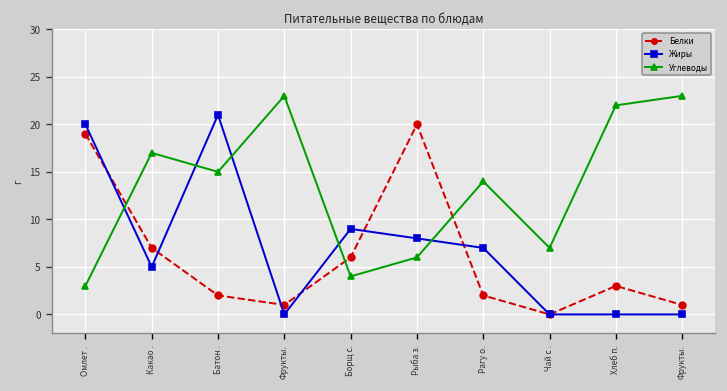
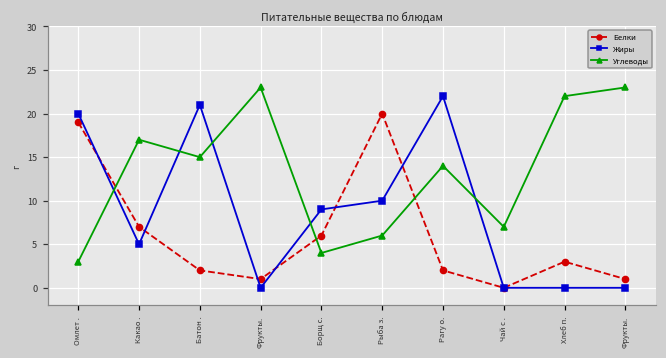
Жиры, Рыба з.: 8 -> 10
Жиры, Рагу о.: 7 -> 22
